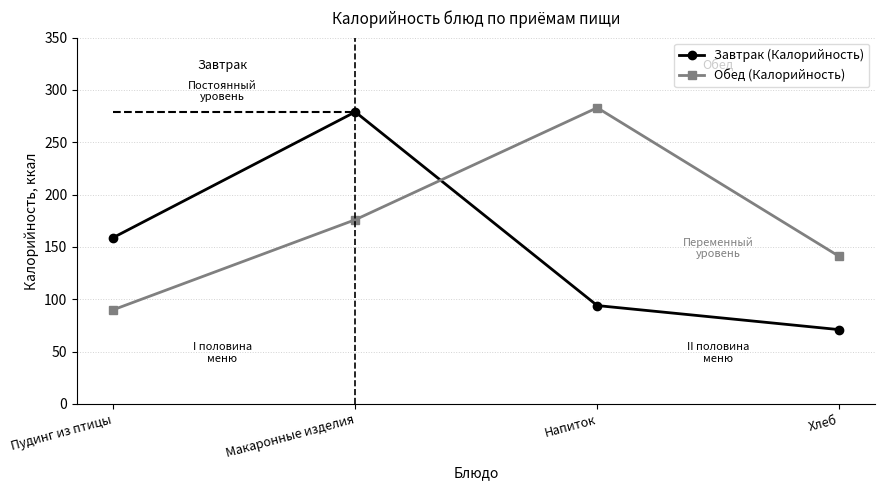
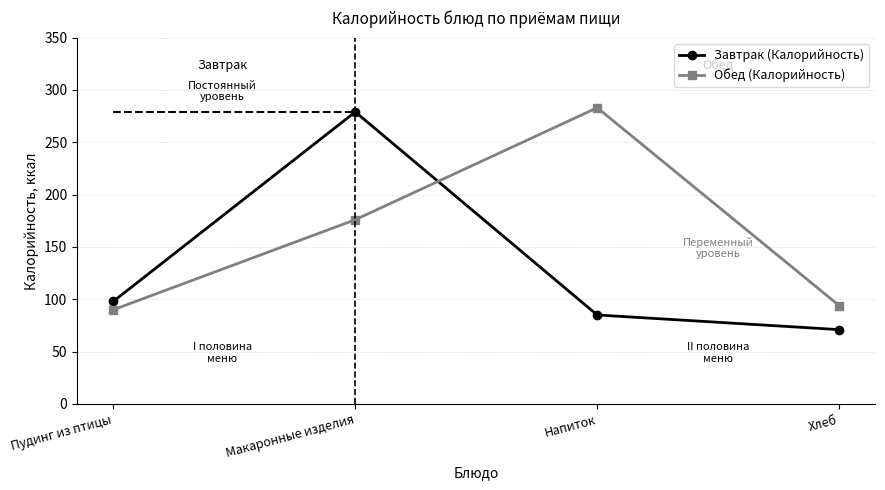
Завтрак (Калорийность), Пудинг из птицы: 159 -> 98
Завтрак (Калорийность), Напиток: 94 -> 85
Обед (Калорийность), Хлеб: 141 -> 94
